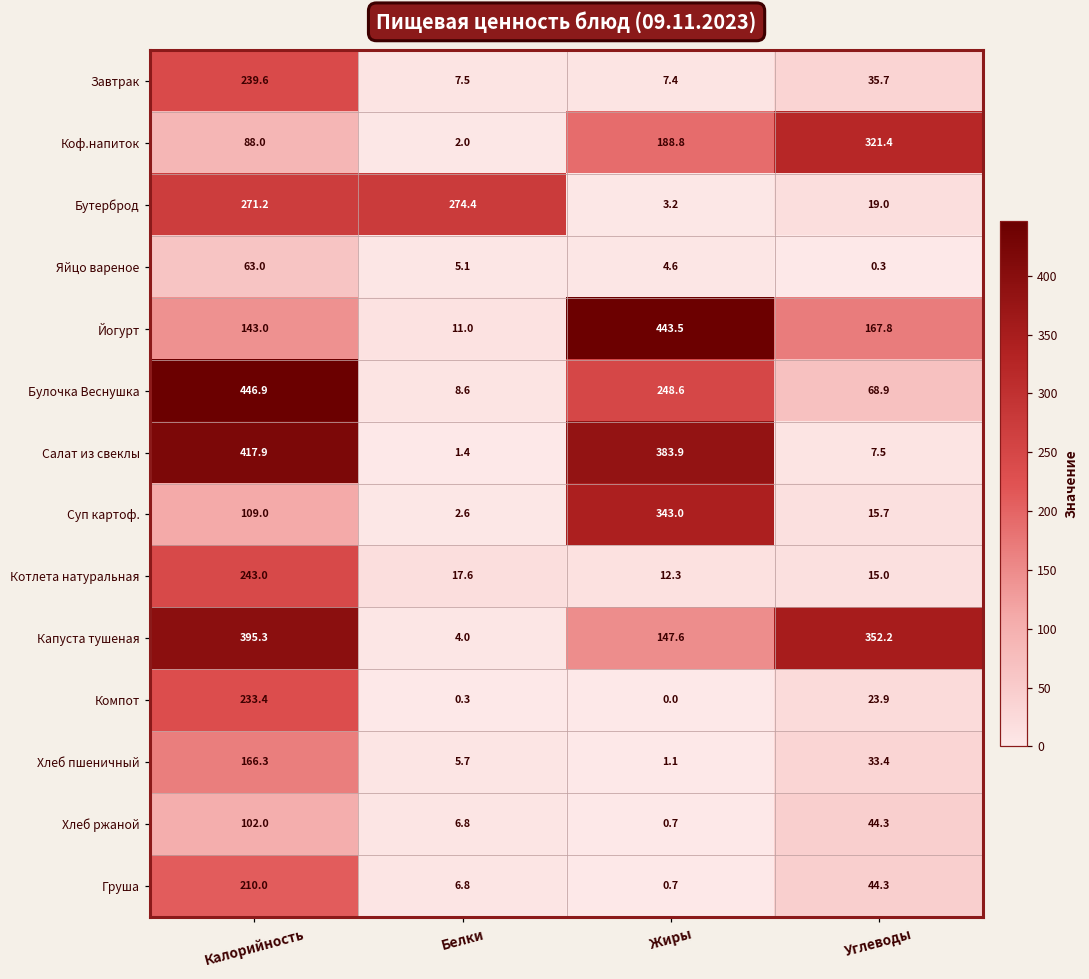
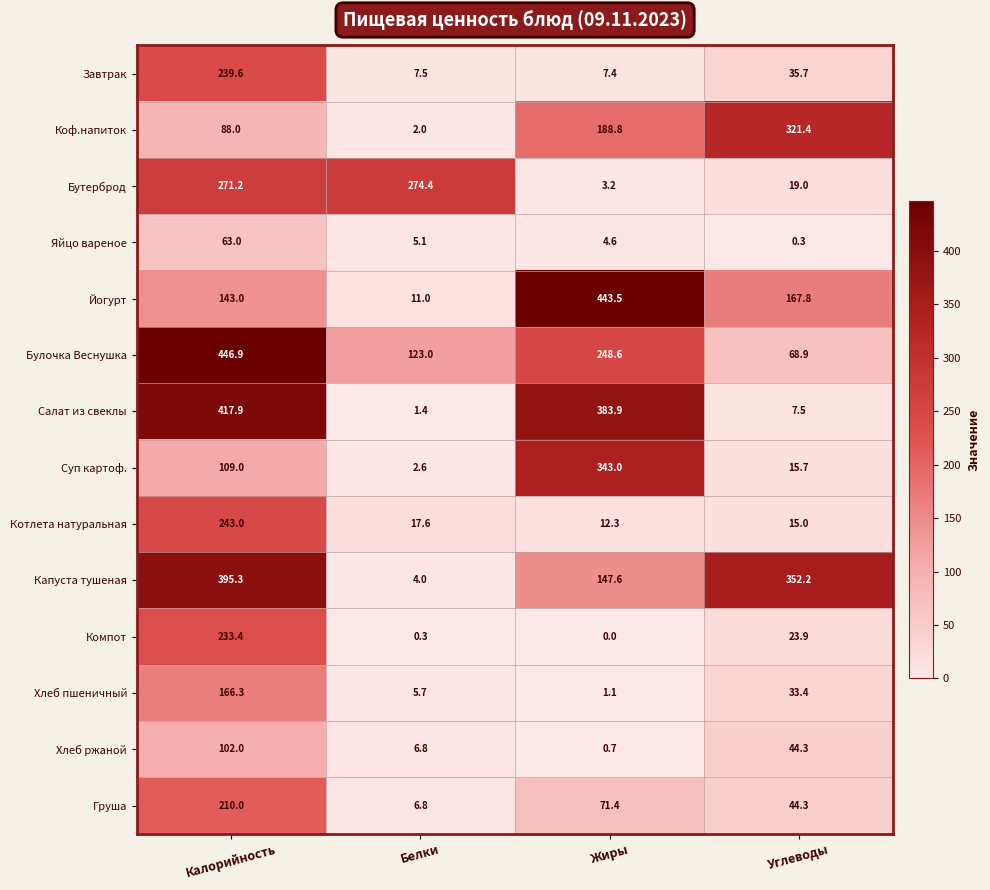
Булочка Веснушка, Белки: 8.6 -> 123.0
Груша, Жиры: 0.7 -> 71.4
